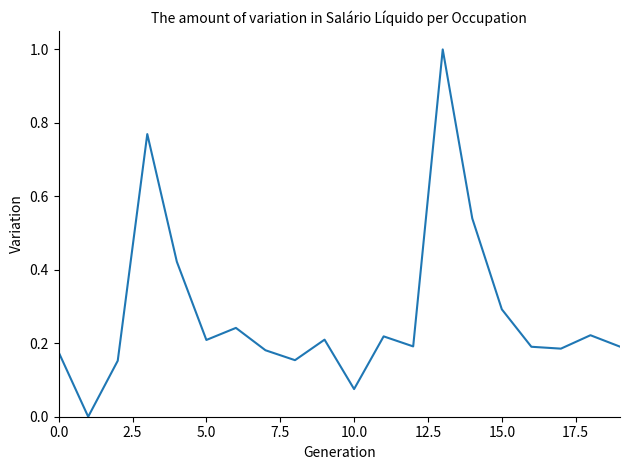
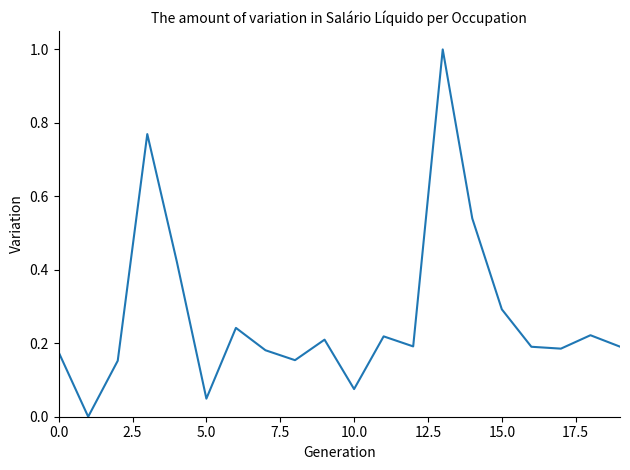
5.0: 0.21 -> 0.05
